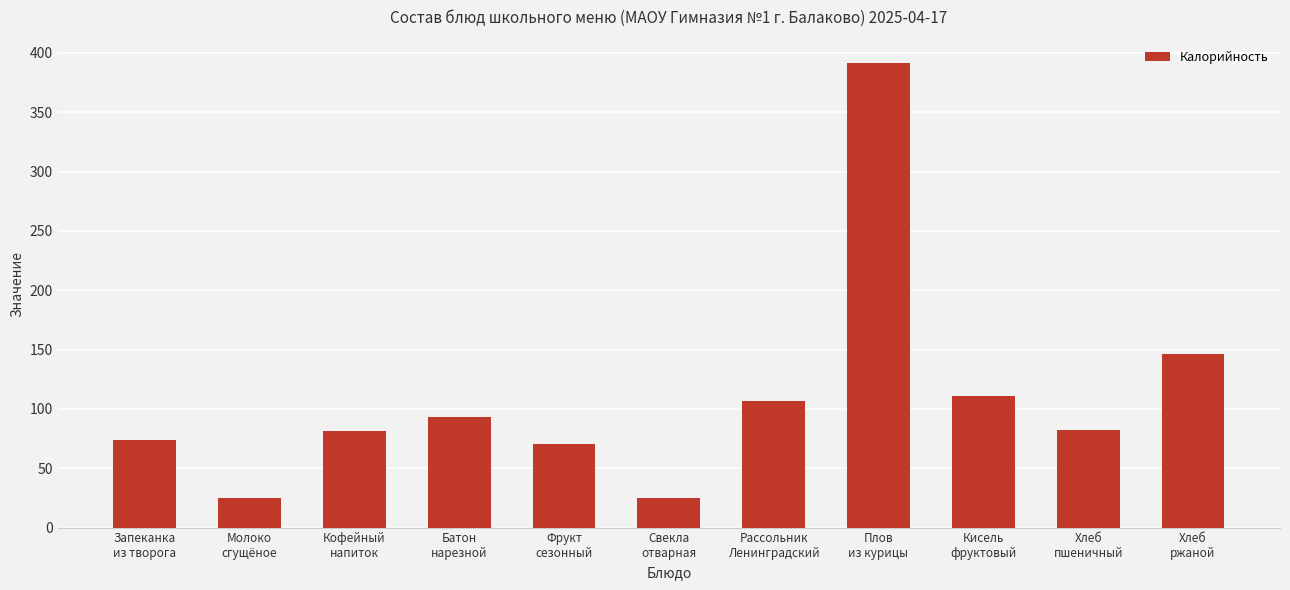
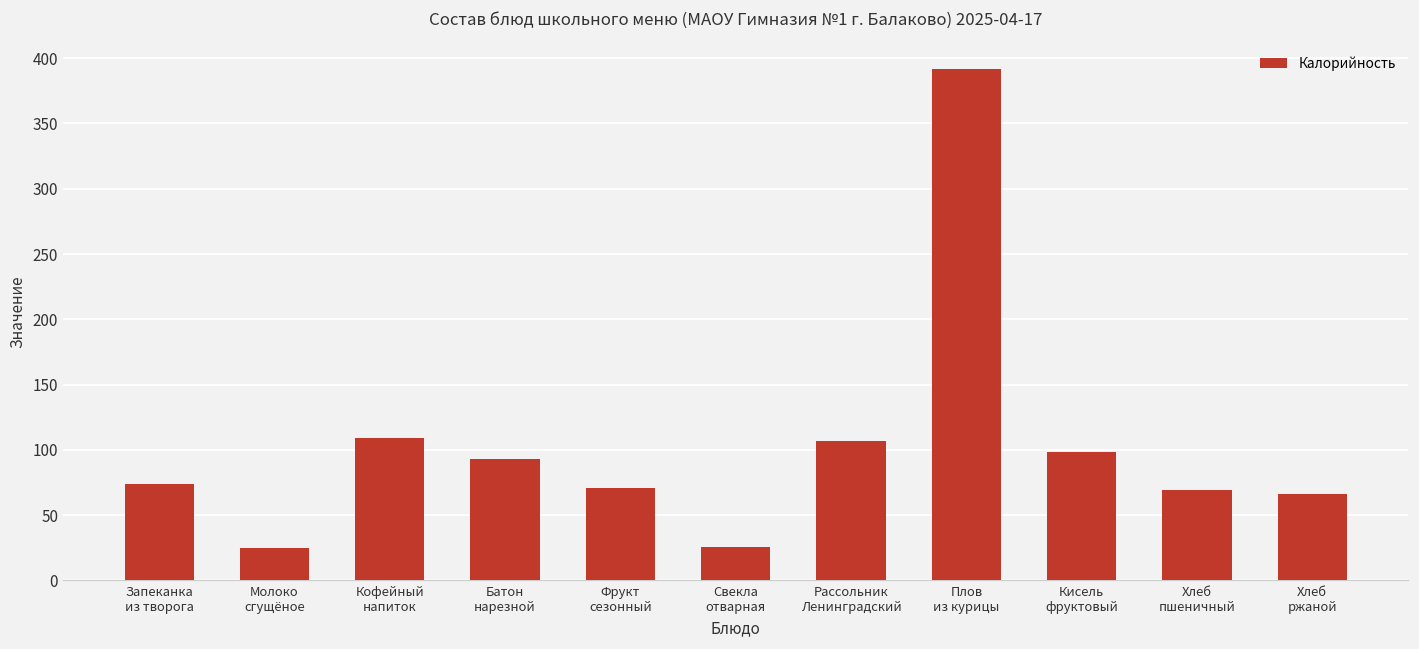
Кофейный напиток: 81 -> 109
Кисель фруктовый: 111 -> 98
Хлеб пшеничный: 82 -> 69
Хлеб ржаной: 146 -> 66
